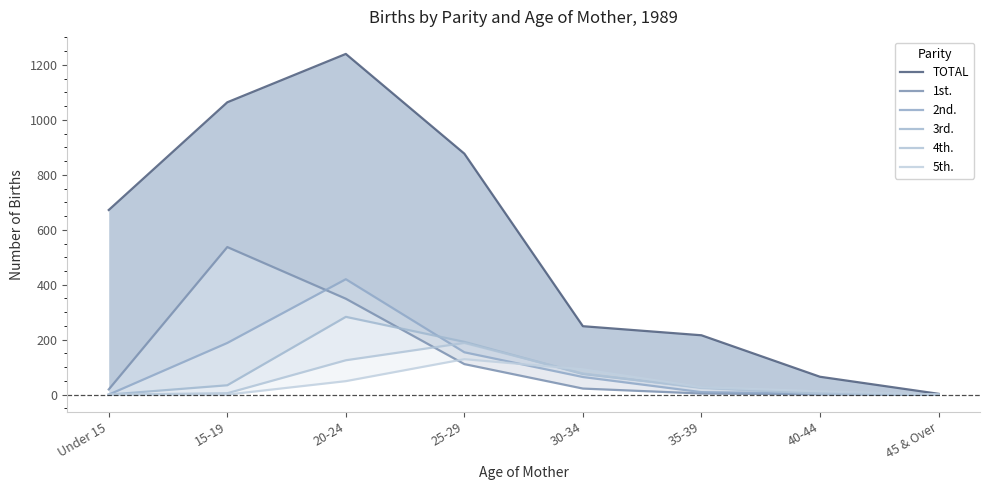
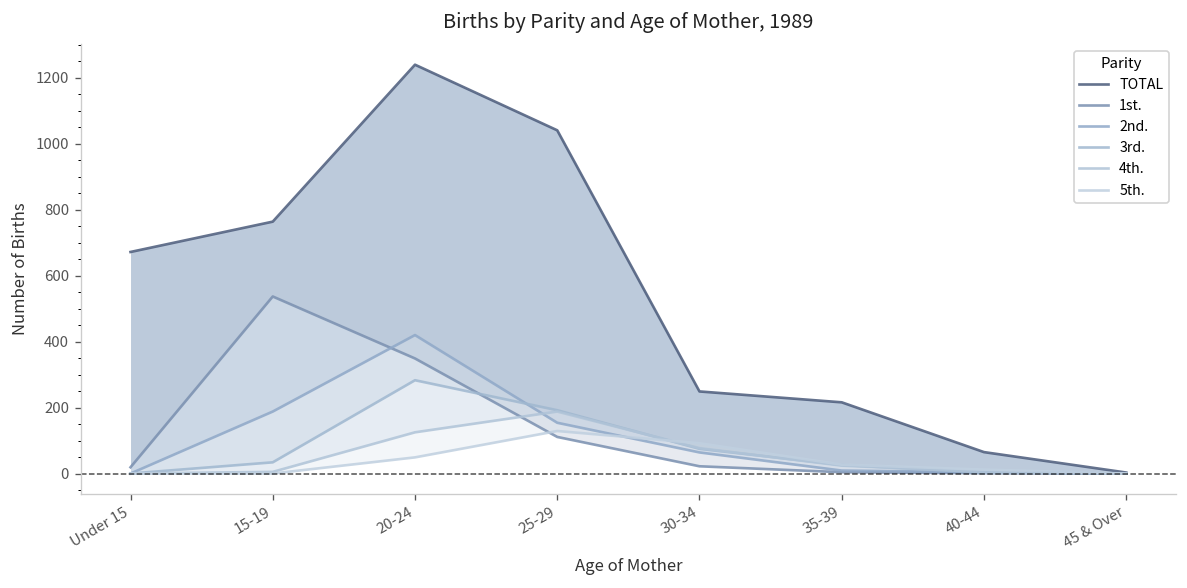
TOTAL, 15-19: 1060 -> 760
TOTAL, 25-29: 880 -> 1040
